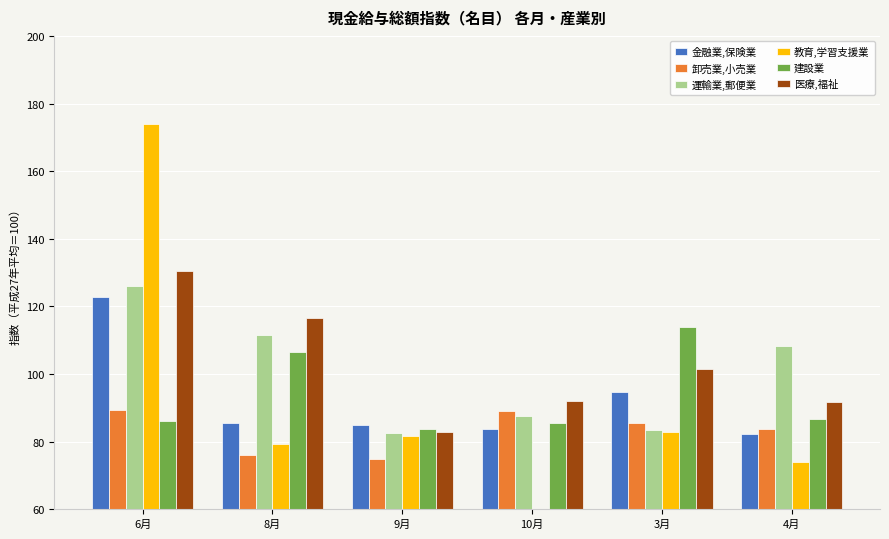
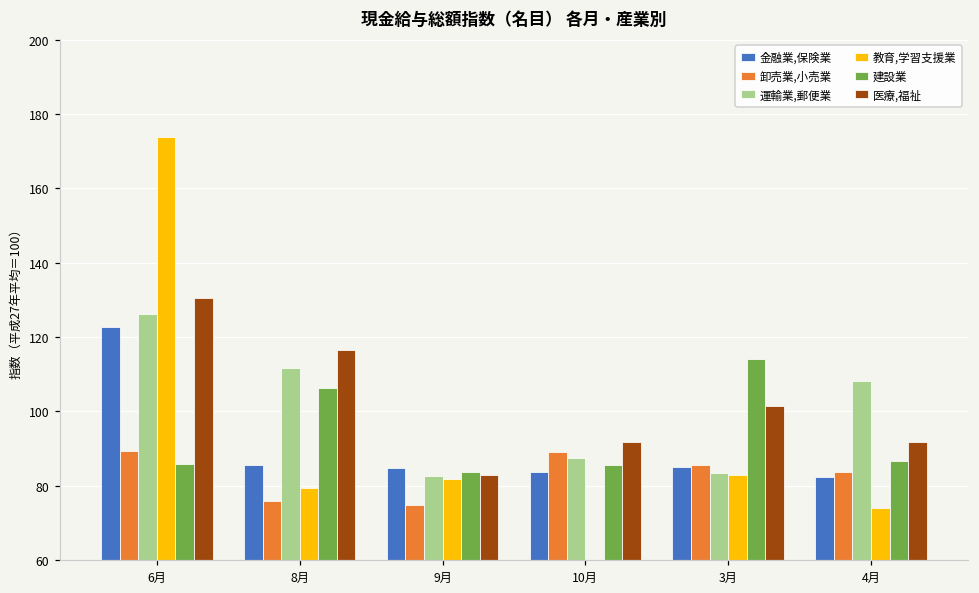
金融業,保険業, 3月: 95 -> 85
